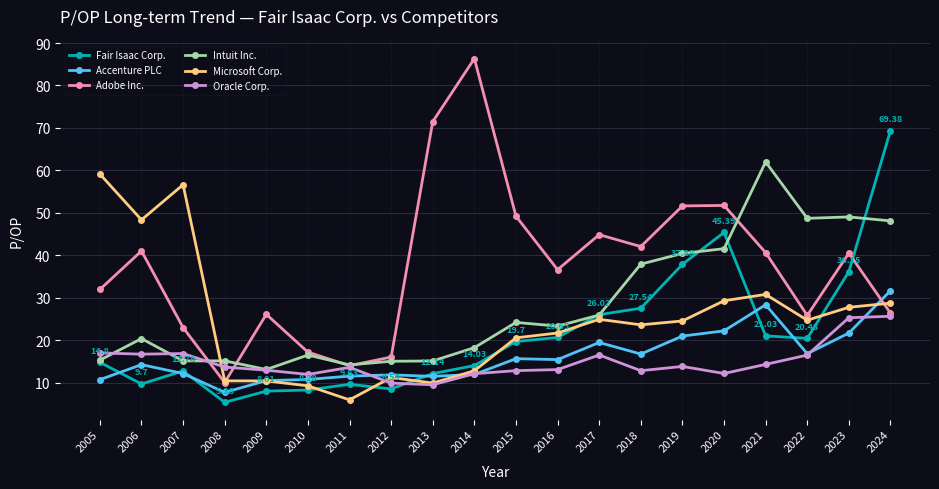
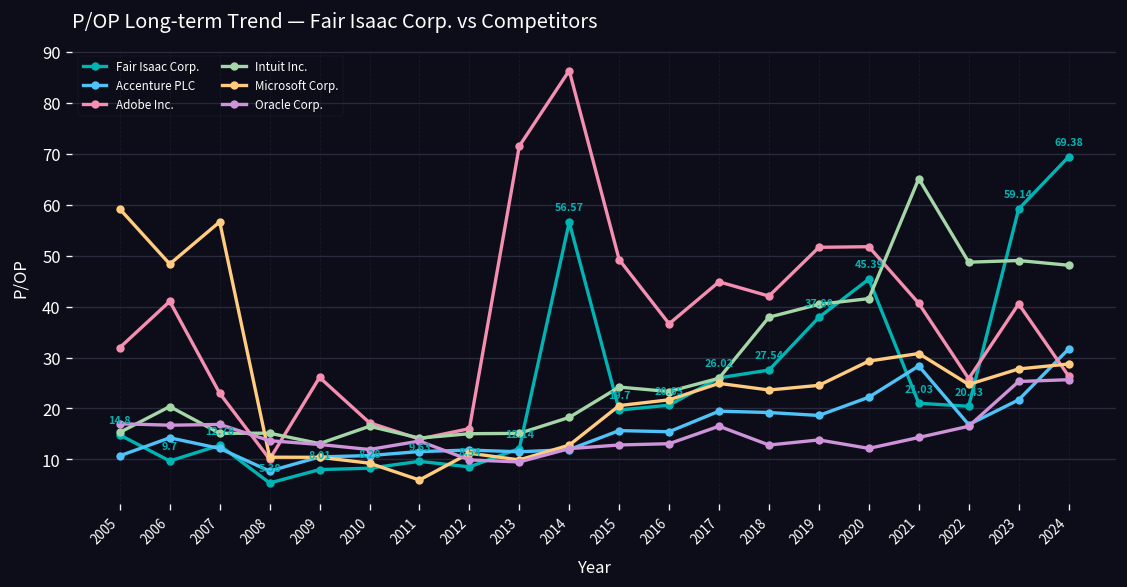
Fair Isaac Corp., 2014: 14.03 -> 56.57
Accenture PLC, 2018: 17 -> 19
Accenture PLC, 2019: 21 -> 19
Intuit Inc., 2021: 62 -> 65
Fair Isaac Corp., 2023: 36.15 -> 59.14
